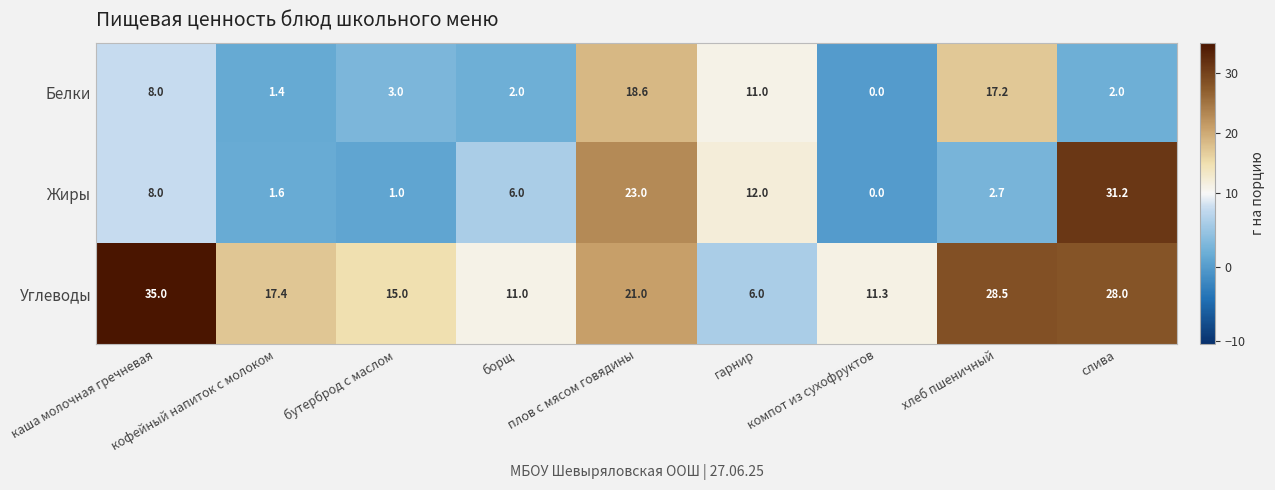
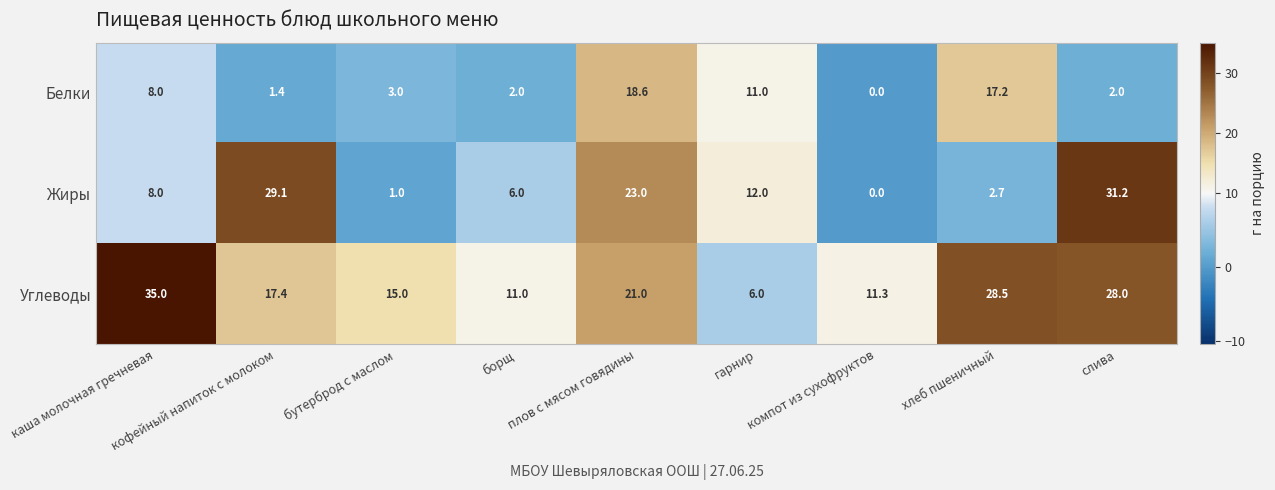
Жиры, кофейный напиток с молоком: 1.6 -> 29.1
